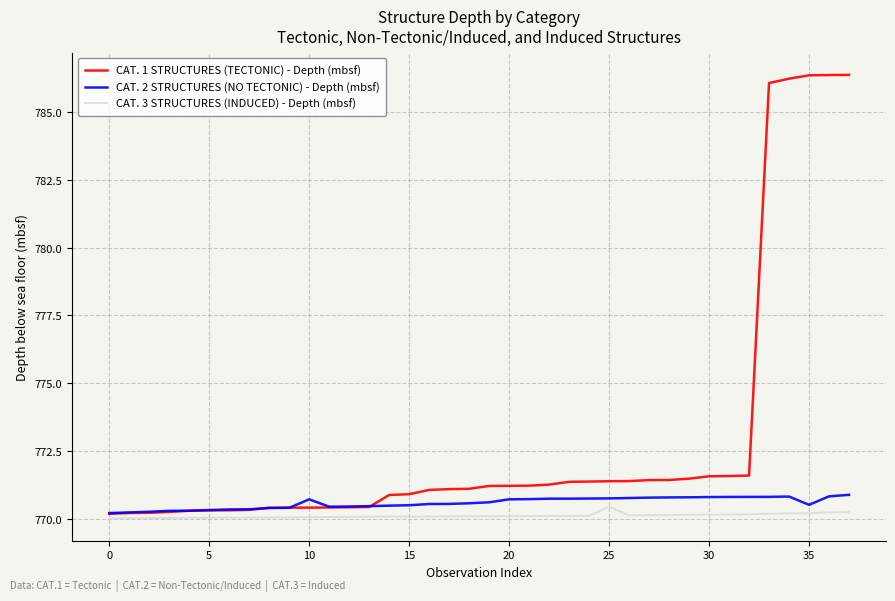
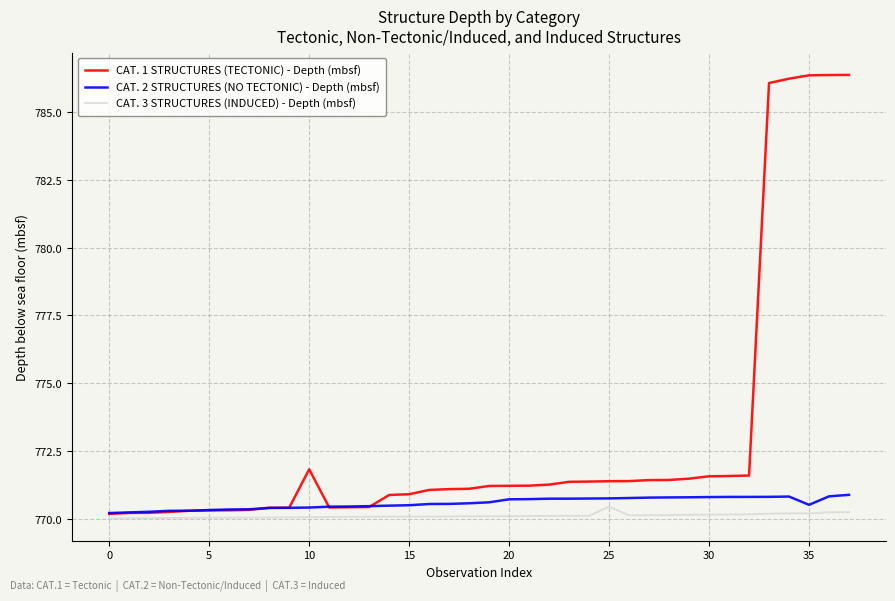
CAT. 1 STRUCTURES (TECTONIC) - Depth (mbsf), 10: 770.4 -> 771.8
CAT. 2 STRUCTURES (NO TECTONIC) - Depth (mbsf), 10: 770.7 -> 770.4
